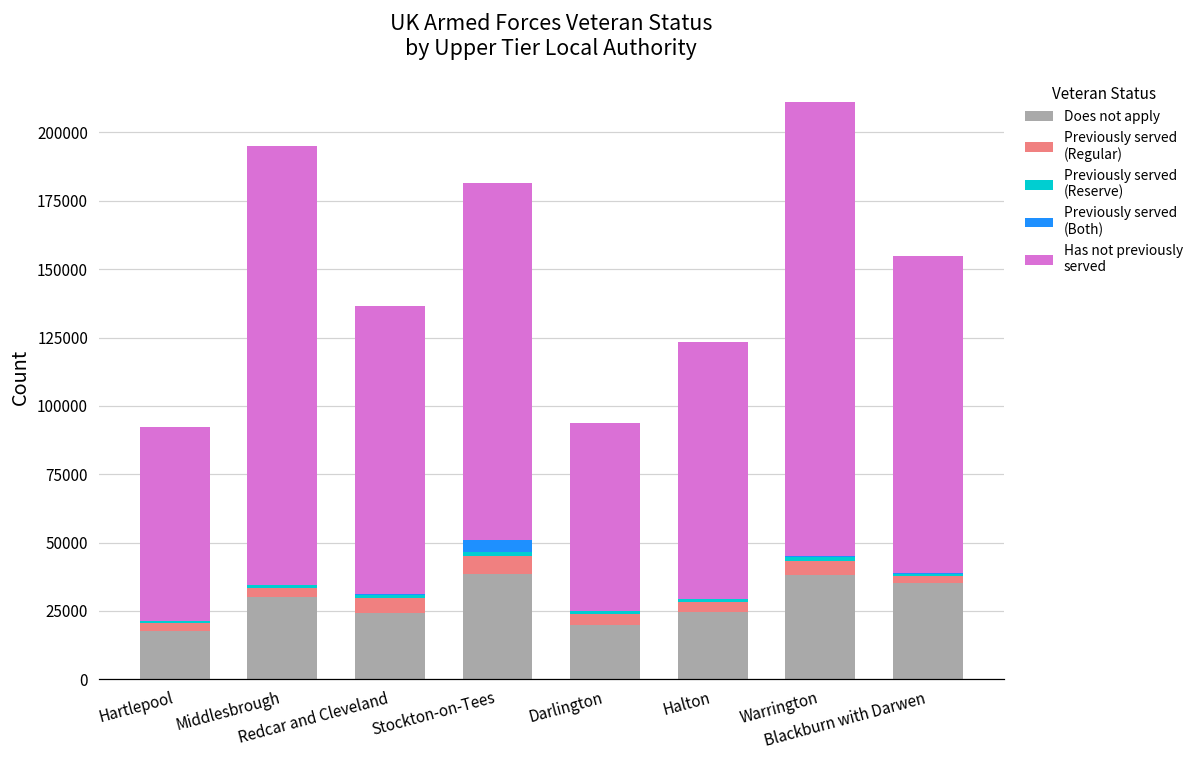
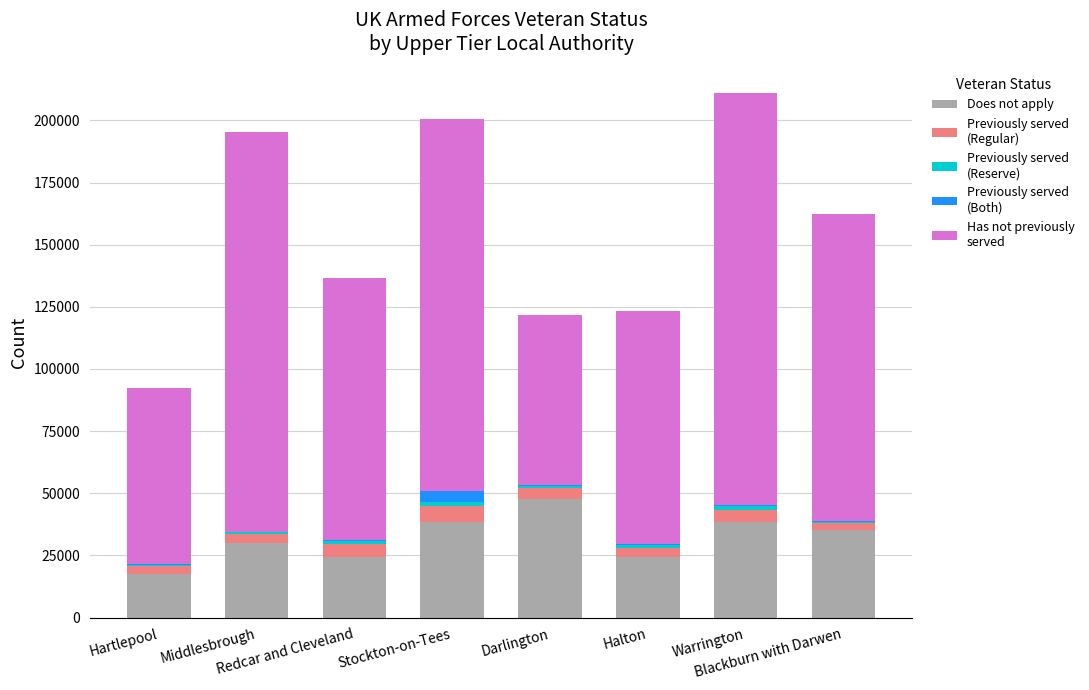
Has not previously served, Stockton-on-Tees: 131000 -> 150000
Does not apply, Darlington: 20000 -> 48000
Has not previously served, Blackburn with Darwen: 116000 -> 124000
